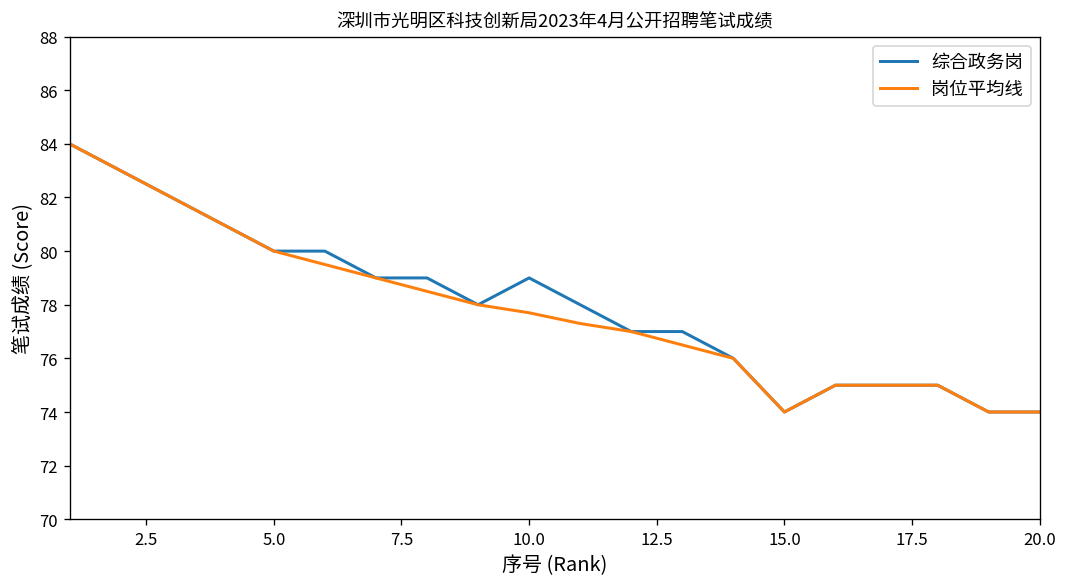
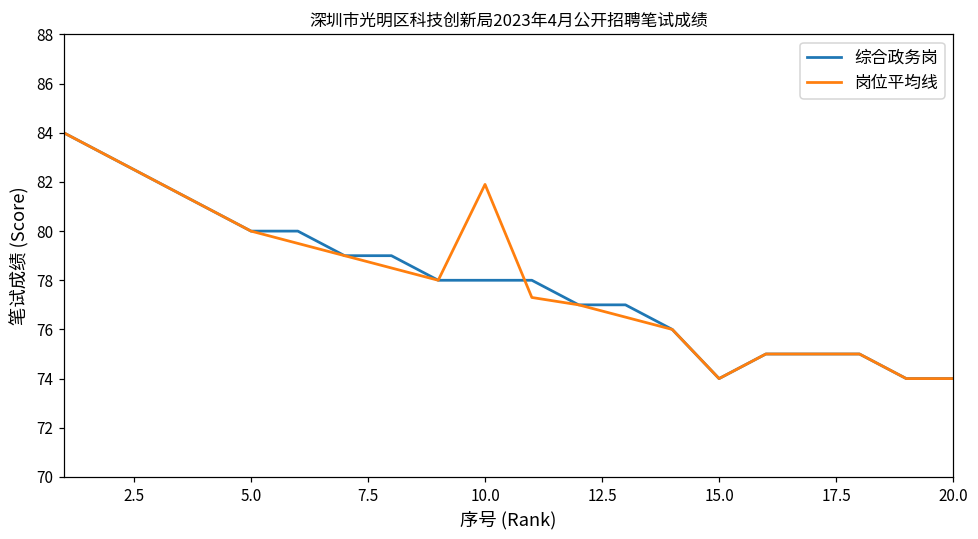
综合政务岗, 10.0: 79 -> 78
岗位平均线, 10.0: 77.7 -> 81.9
